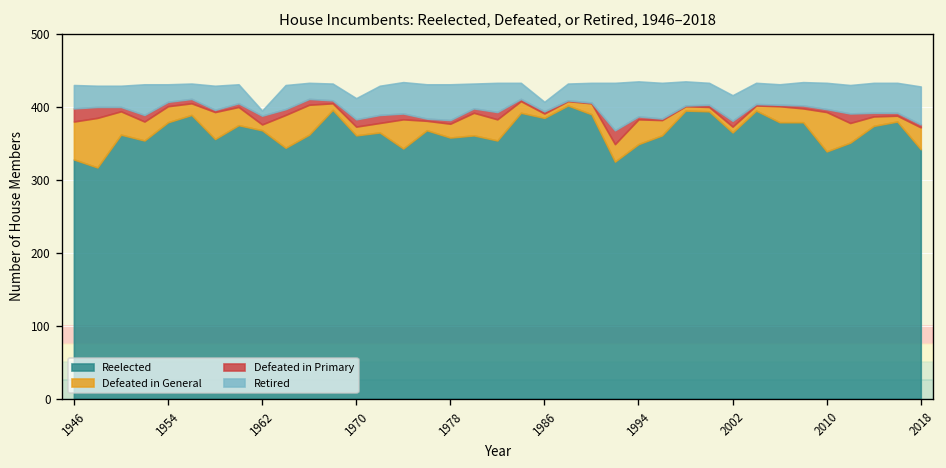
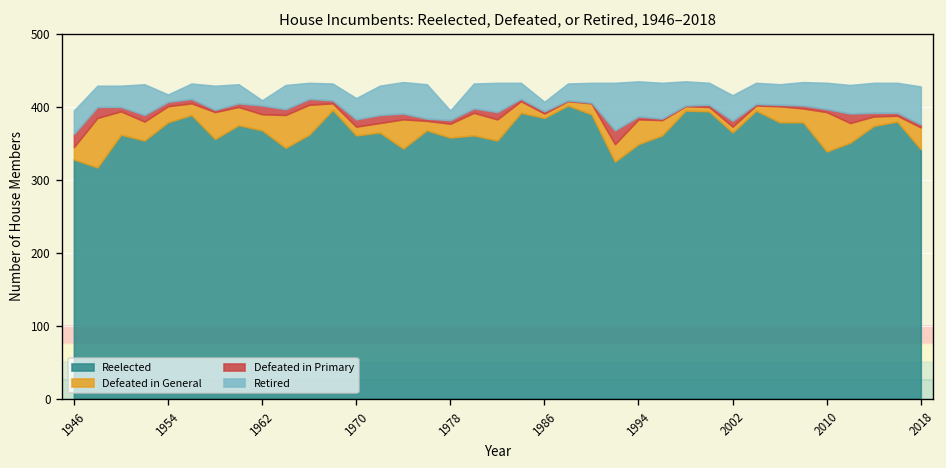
Defeated in General, 1946: 50 -> 20
Retired, 1954: 20 -> 10
Defeated in General, 1962: 10 -> 20
Retired, 1978: 50 -> 10
